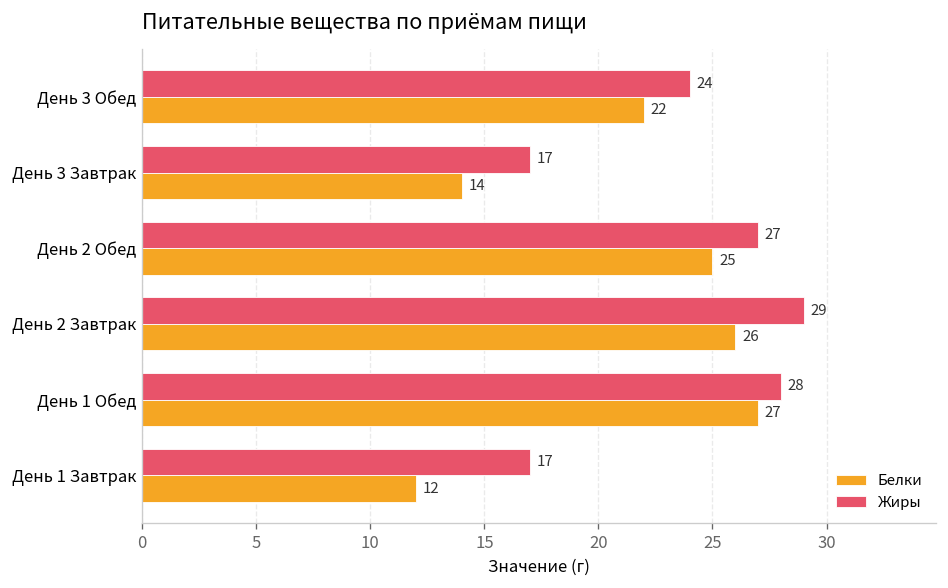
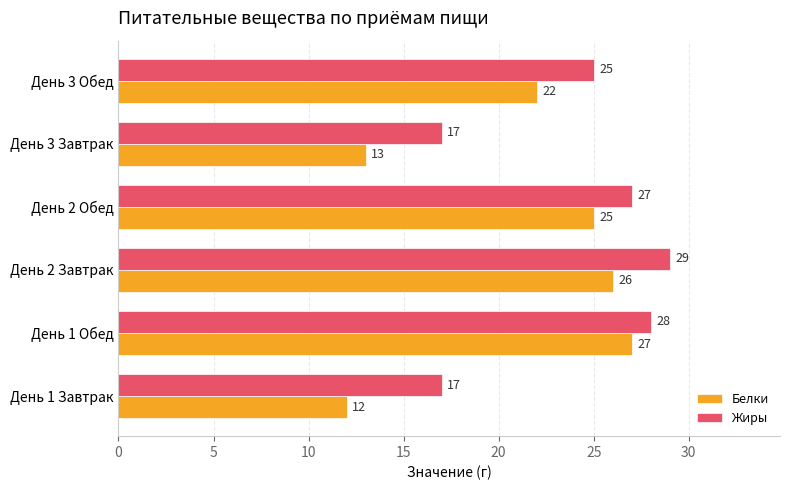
Жиры, День 3 Обед: 24 -> 25
Белки, День 3 Завтрак: 14 -> 13
